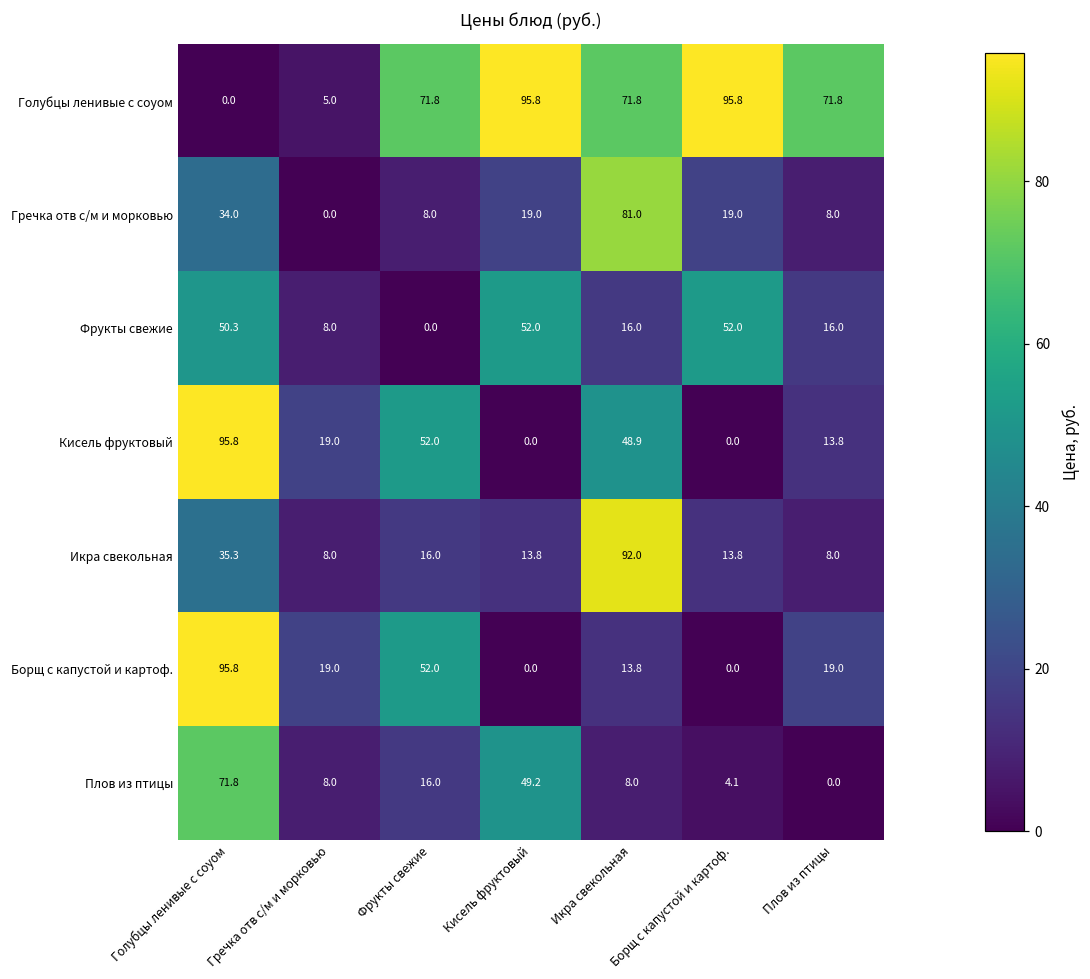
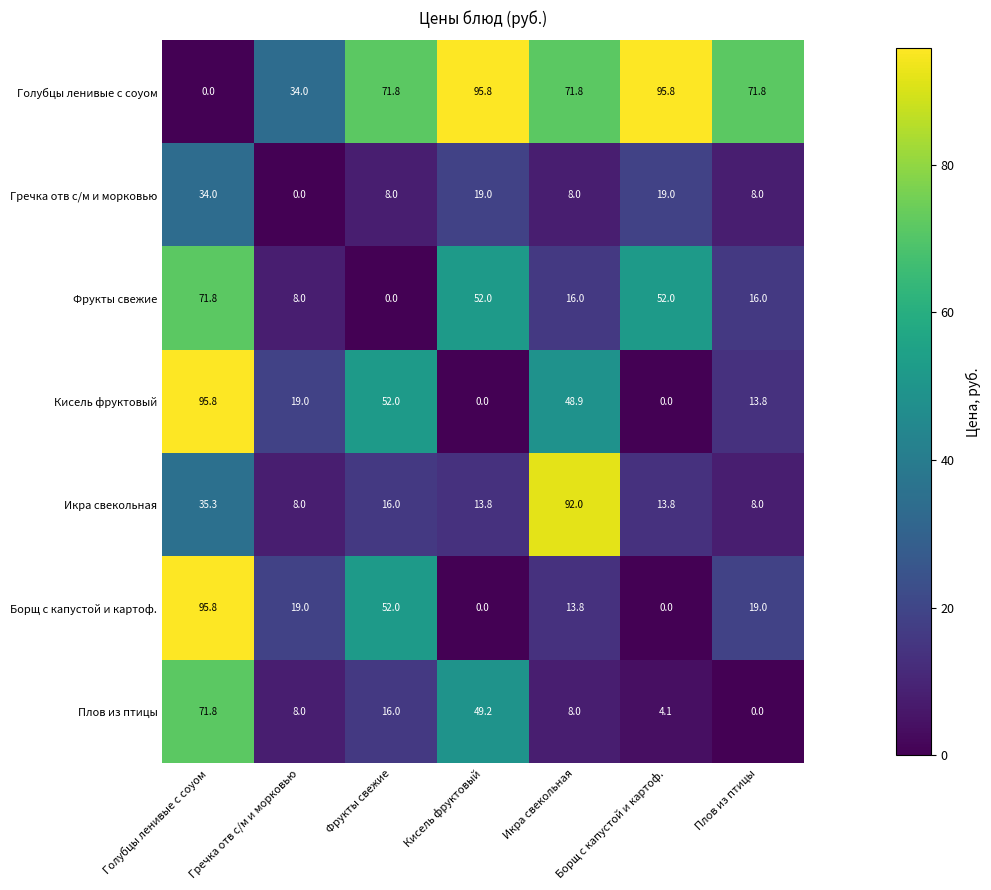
Голубцы ленивые с соуом, Гречка отв с/м и морковью: 5.0 -> 34.0
Гречка отв с/м и морковью, Икра свекольная: 81.0 -> 8.0
Фрукты свежие, Голубцы ленивые с соуом: 50.3 -> 71.8
